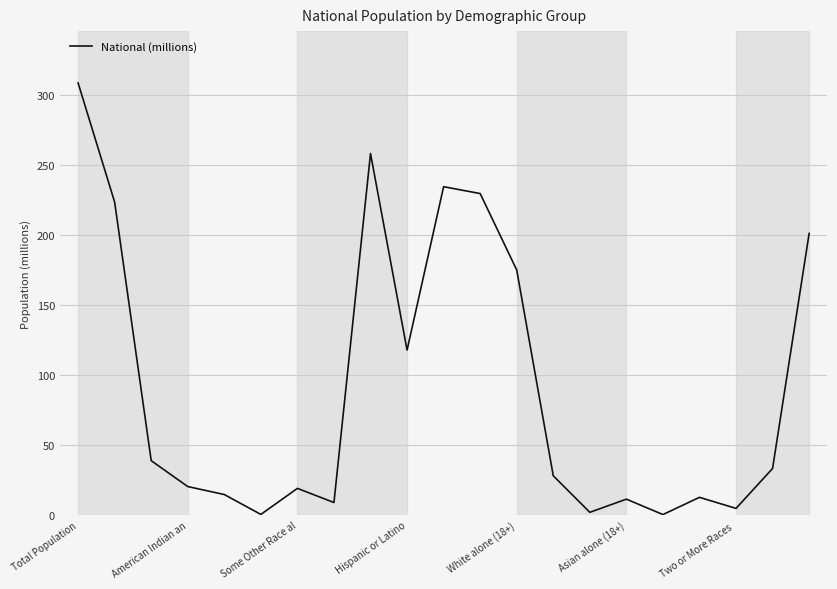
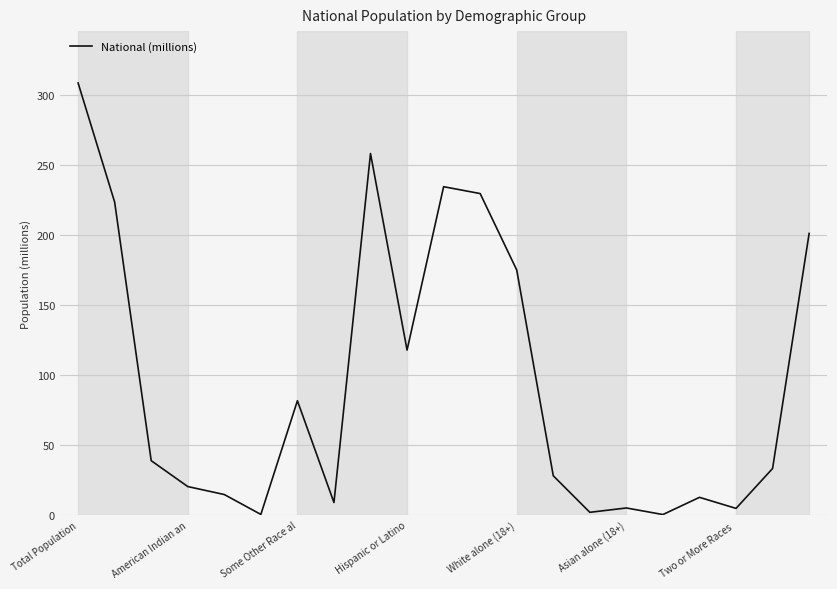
Some Other Race al: 19 -> 82
Asian alone (18+): 11 -> 5
